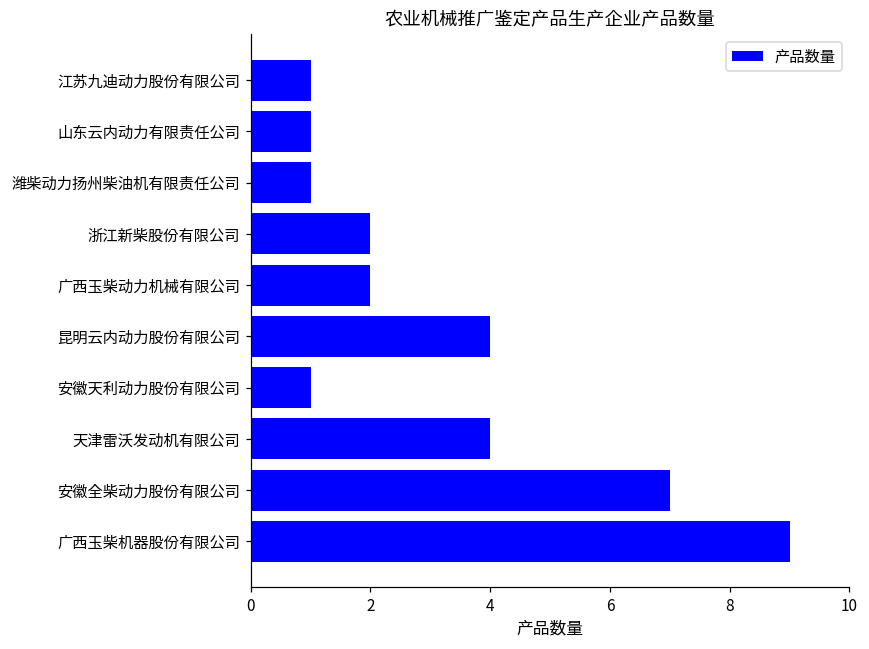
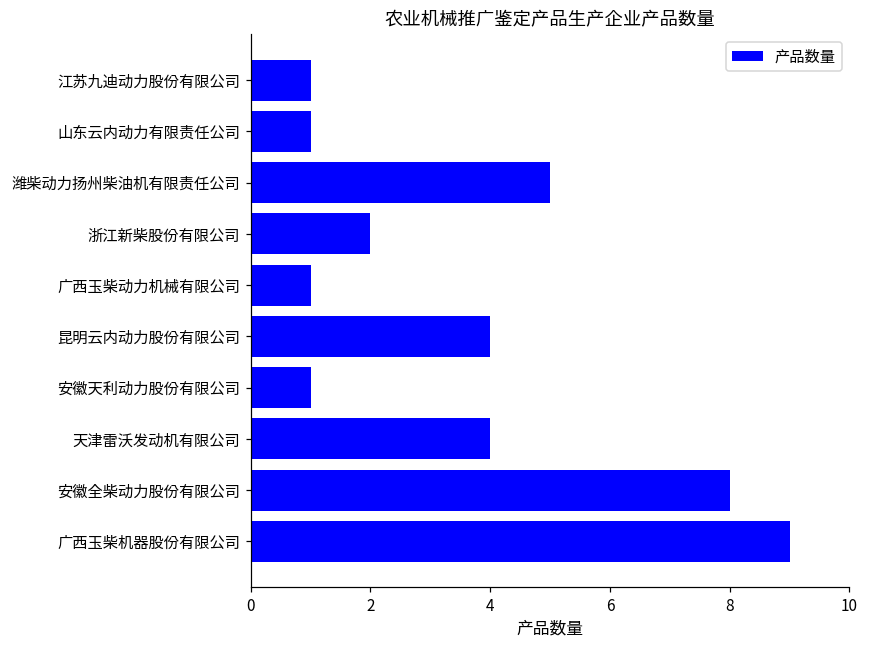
潍柴动力扬州柴油机有限责任公司: 1 -> 5
广西玉柴动力机械有限公司: 2 -> 1
安徽全柴动力股份有限公司: 7 -> 8
